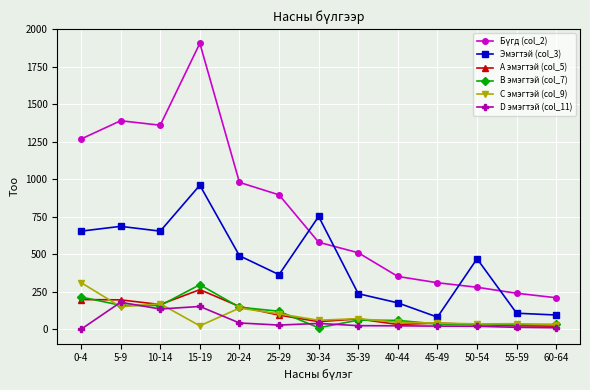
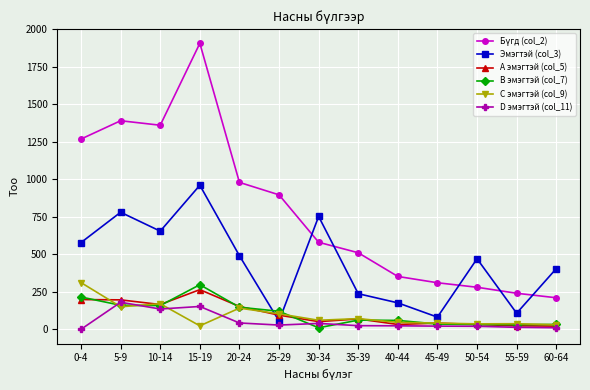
Эмэгтэй (col_3), 0-4: 650 -> 580
Эмэгтэй (col_3), 5-9: 690 -> 780
Эмэгтэй (col_3), 25-29: 360 -> 60
Эмэгтэй (col_3), 60-64: 100 -> 400
